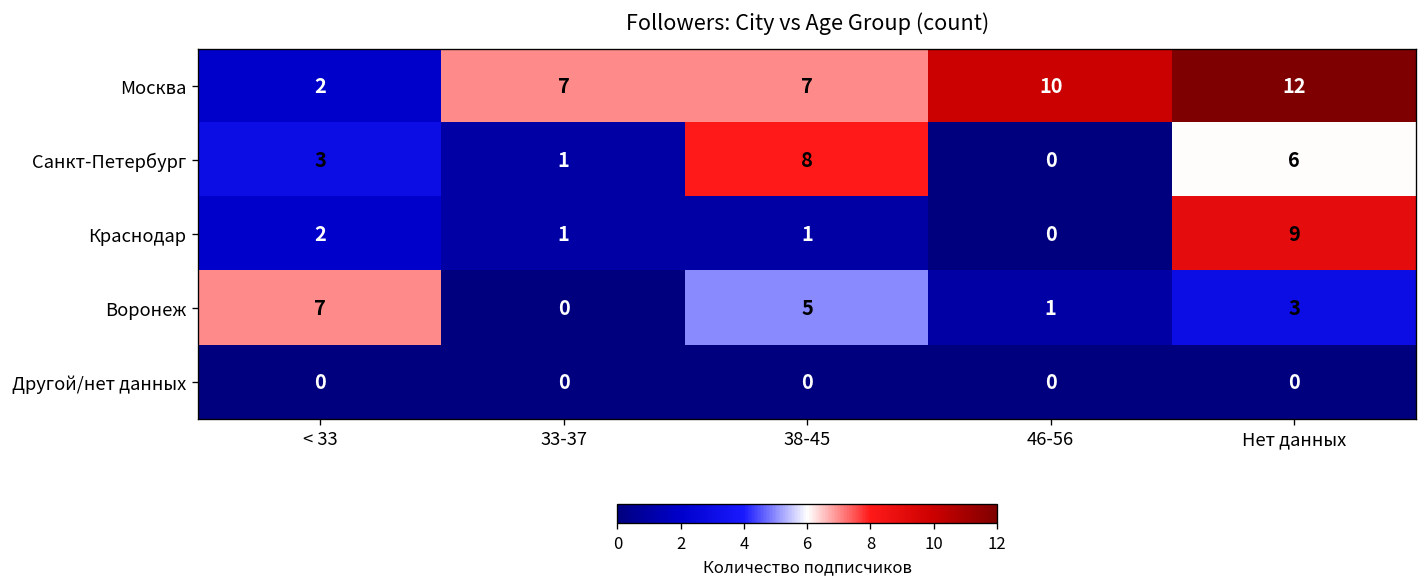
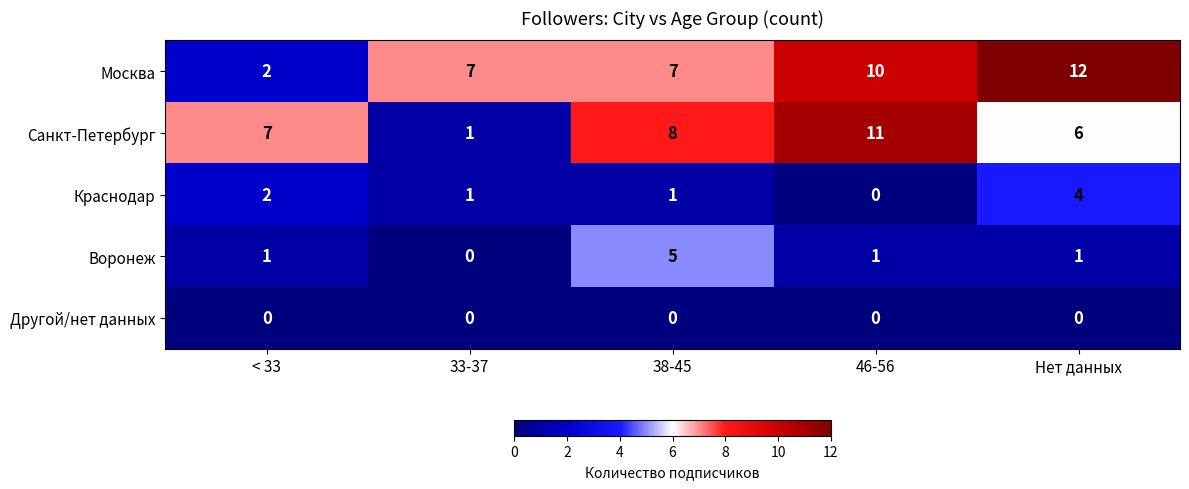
Санкт-Петербург, < 33: 3 -> 7
Санкт-Петербург, 46-56: 0 -> 11
Краснодар, Нет данных: 9 -> 4
Воронеж, < 33: 7 -> 1
Воронеж, Нет данных: 3 -> 1
